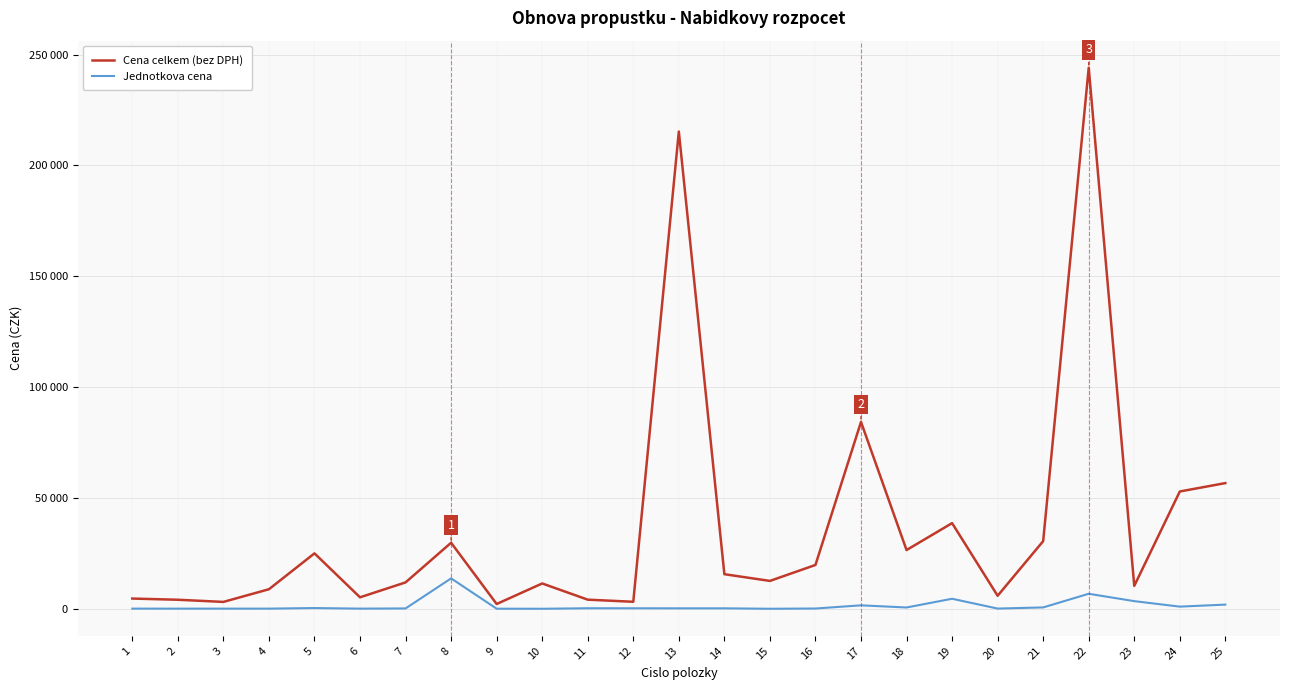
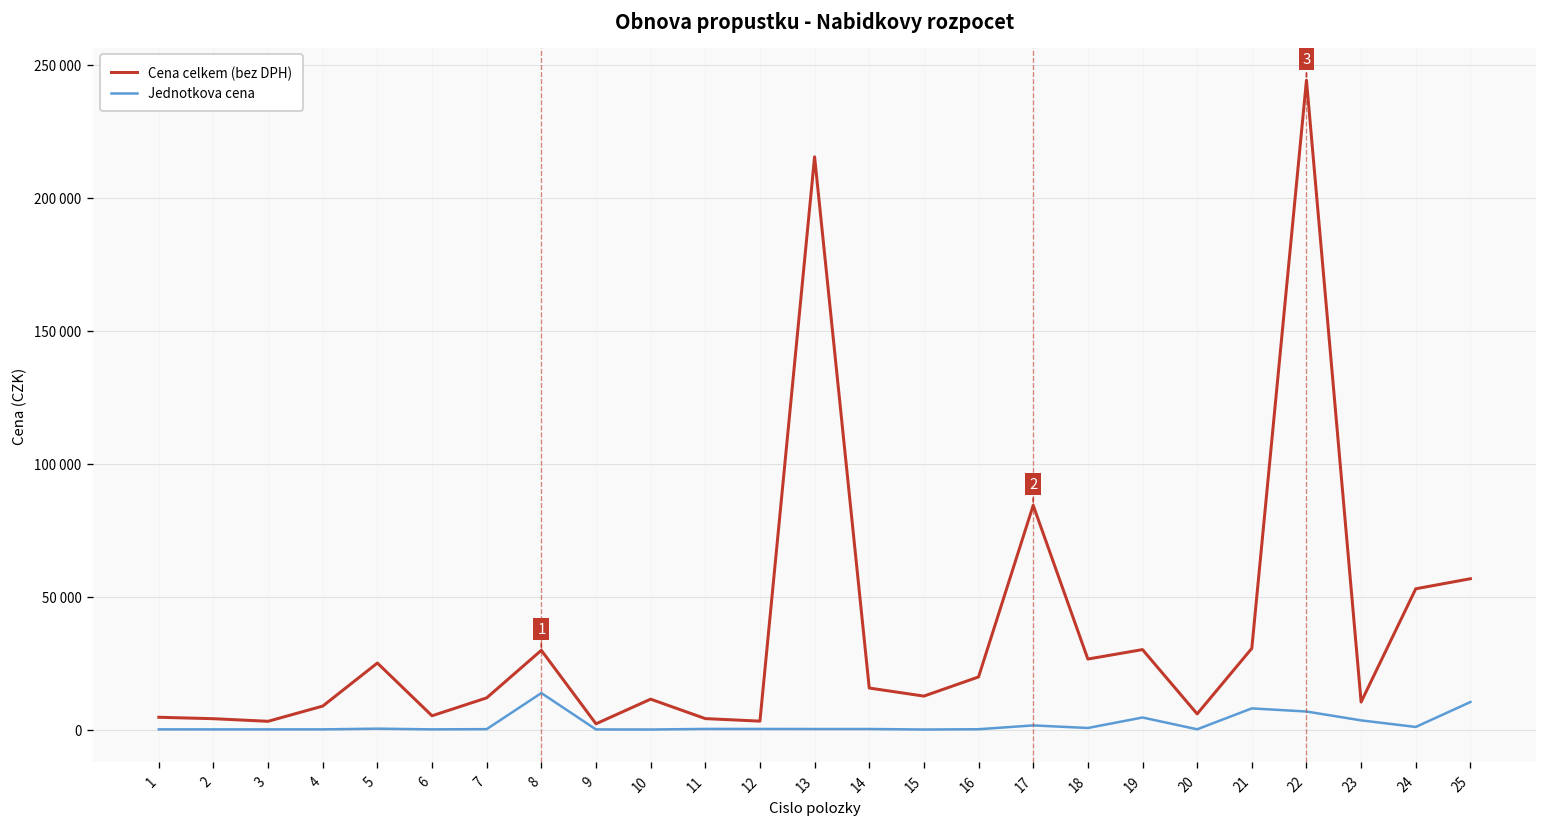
Cena celkem (bez DPH), 19: 39000 -> 30000
Jednotkova cena, 21: 1000 -> 8000
Jednotkova cena, 25: 2000 -> 10000
